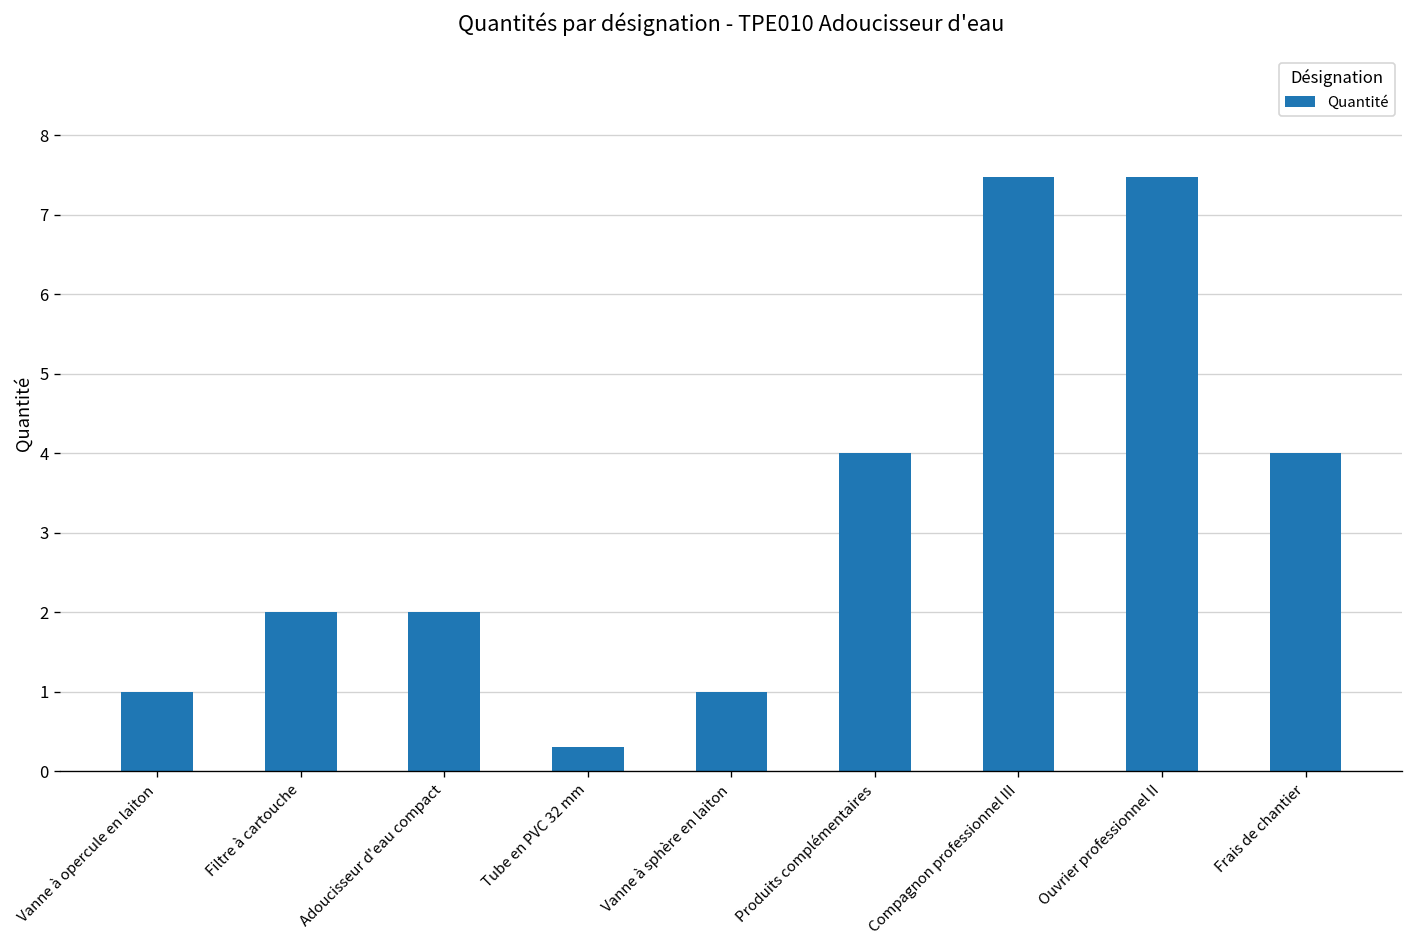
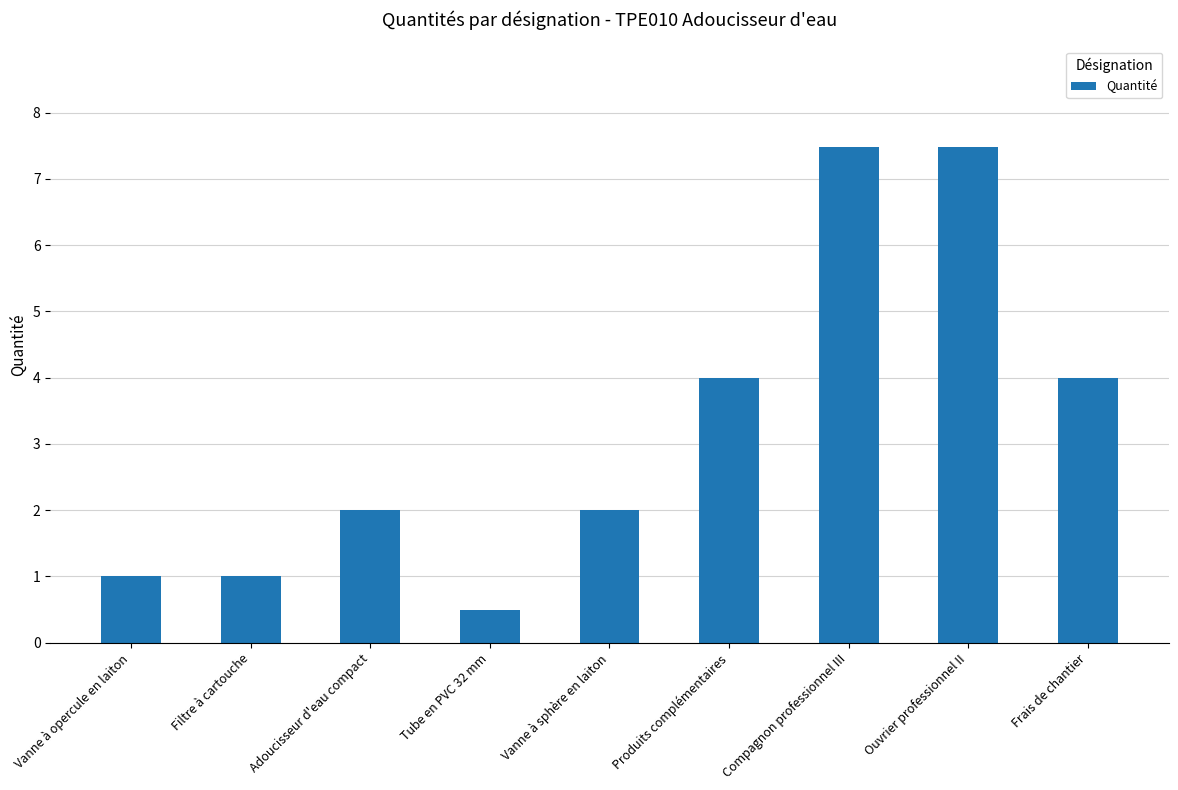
Filtre à cartouche: 2 -> 1
Tube en PVC 32 mm: 0.3 -> 0.5
Vanne à sphère en laiton: 1 -> 2
